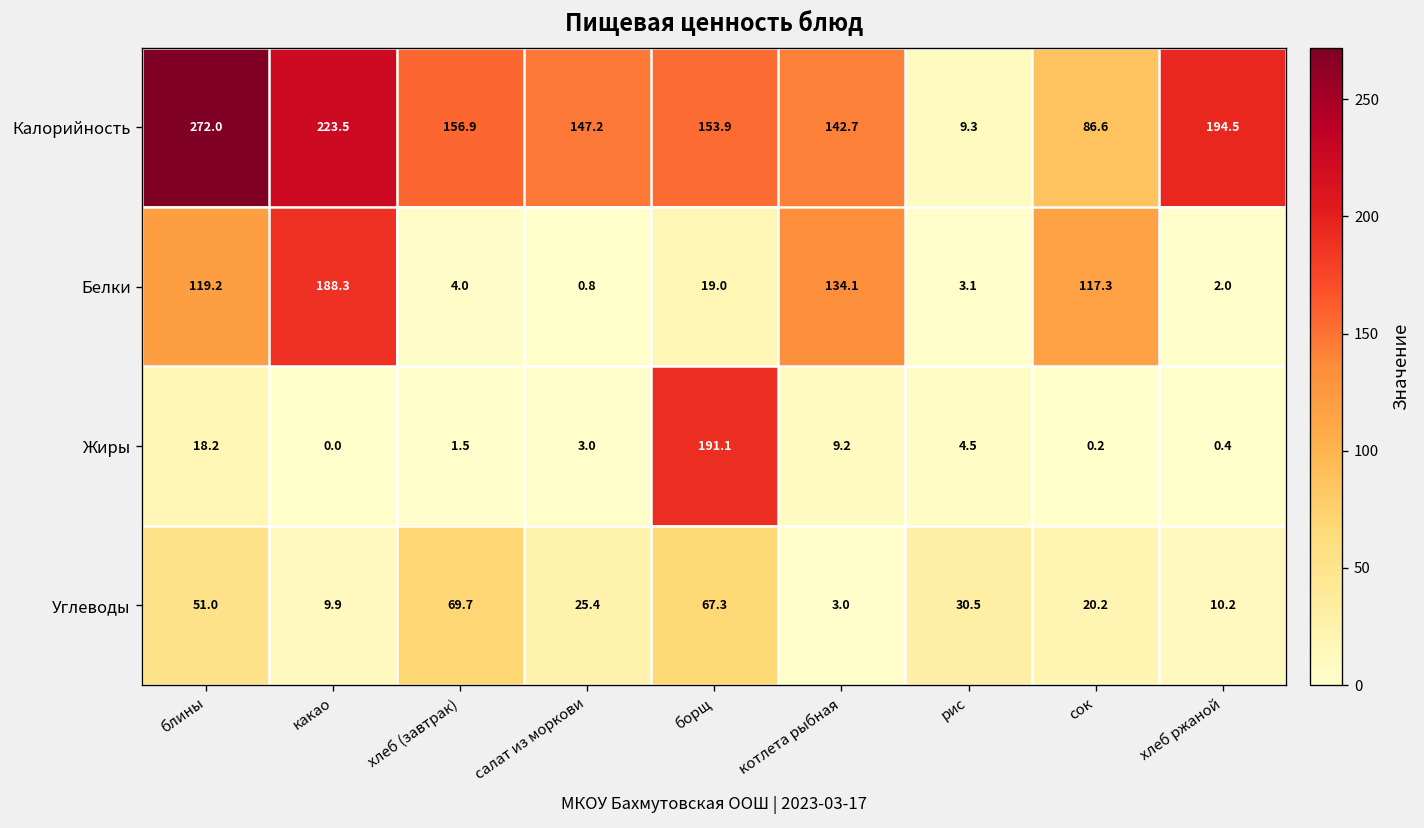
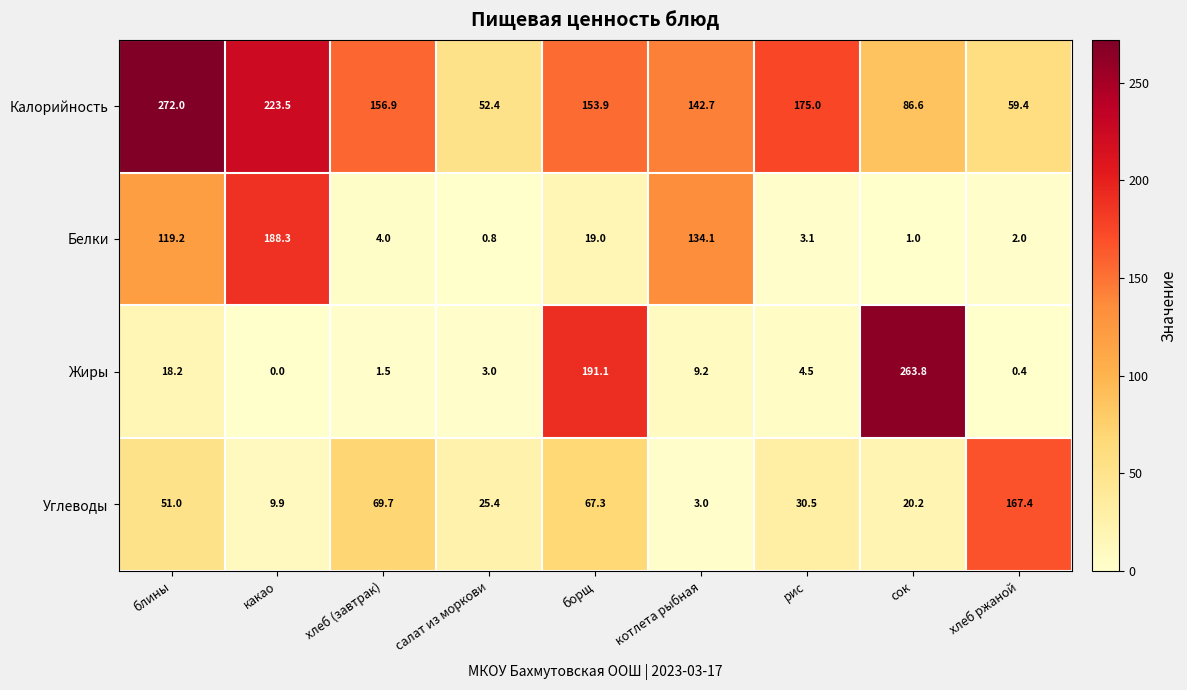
Калорийность, салат из моркови: 147.2 -> 52.4
Калорийность, рис: 9.3 -> 175.0
Калорийность, хлеб ржаной: 194.5 -> 59.4
Белки, сок: 117.3 -> 1.0
Жиры, сок: 0.2 -> 263.8
Углеводы, хлеб ржаной: 10.2 -> 167.4
